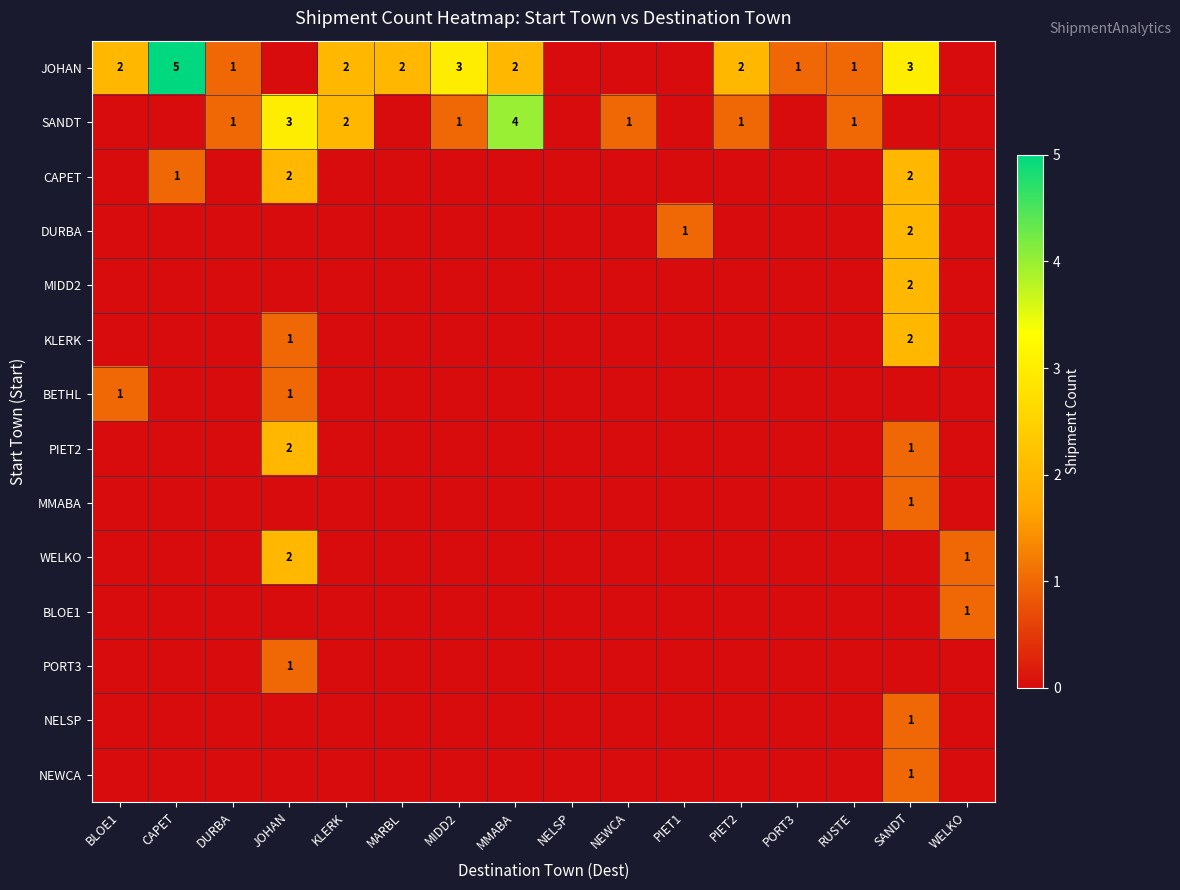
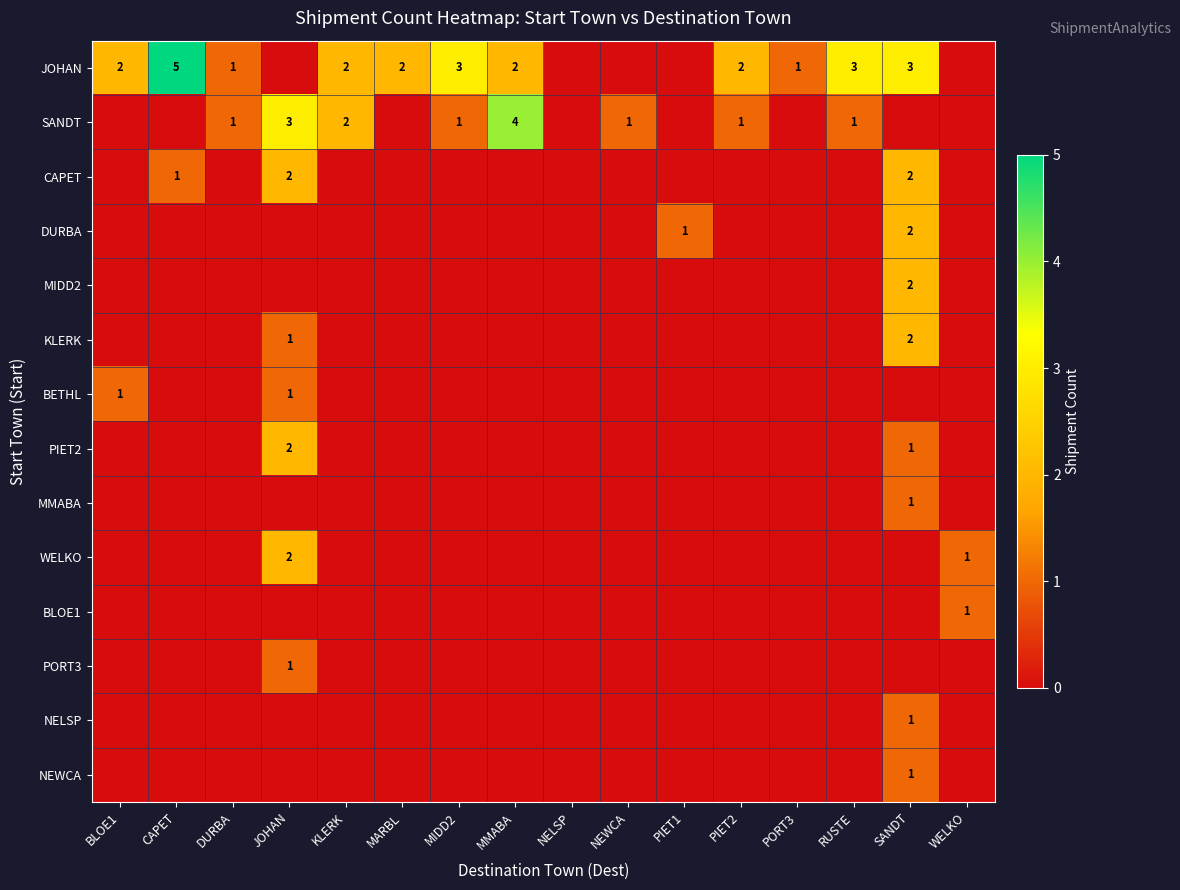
JOHAN, RUSTE: 1 -> 3
